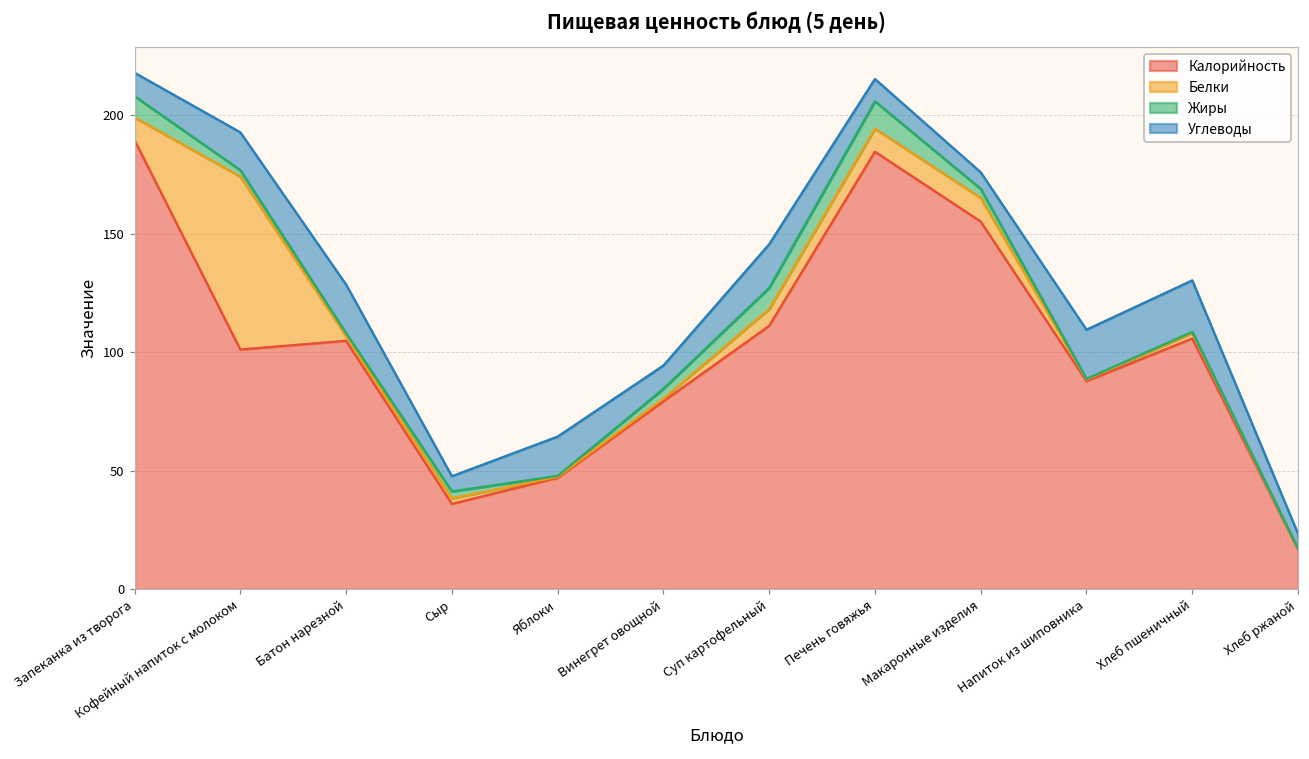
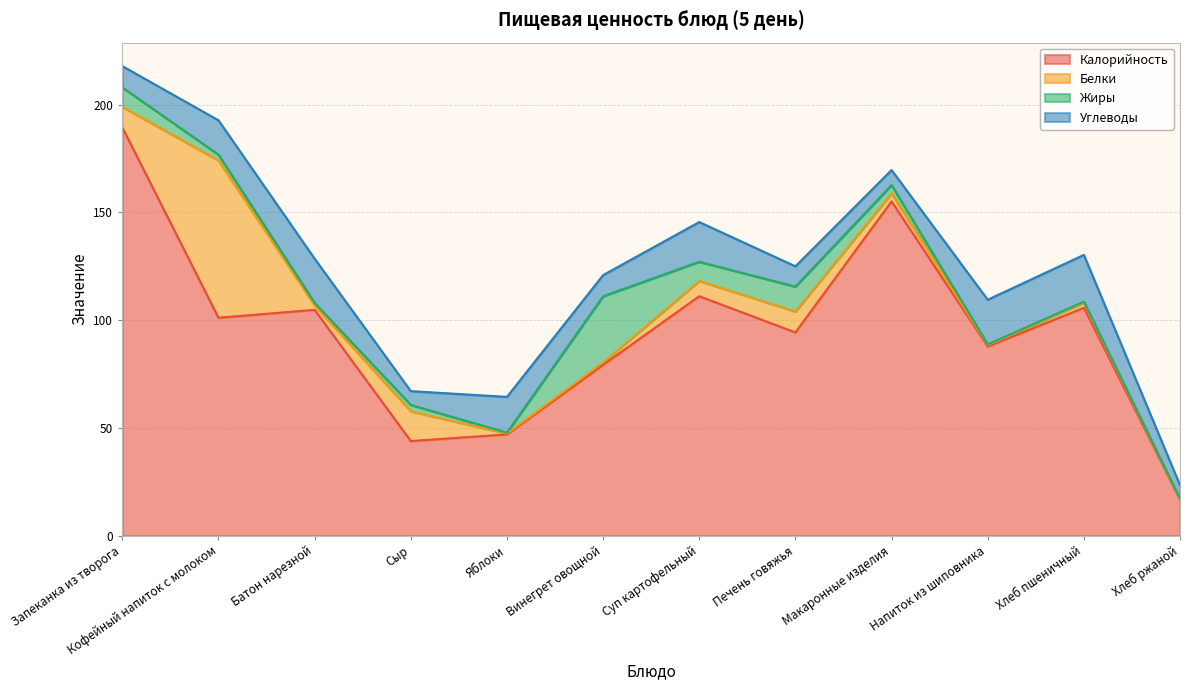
Калорийность, Сыр: 36 -> 44
Белки, Сыр: 2 -> 14
Жиры, Винегрет овощной: 4 -> 31
Калорийность, Печень говяжья: 185 -> 94
Белки, Макаронные изделия: 10 -> 4
